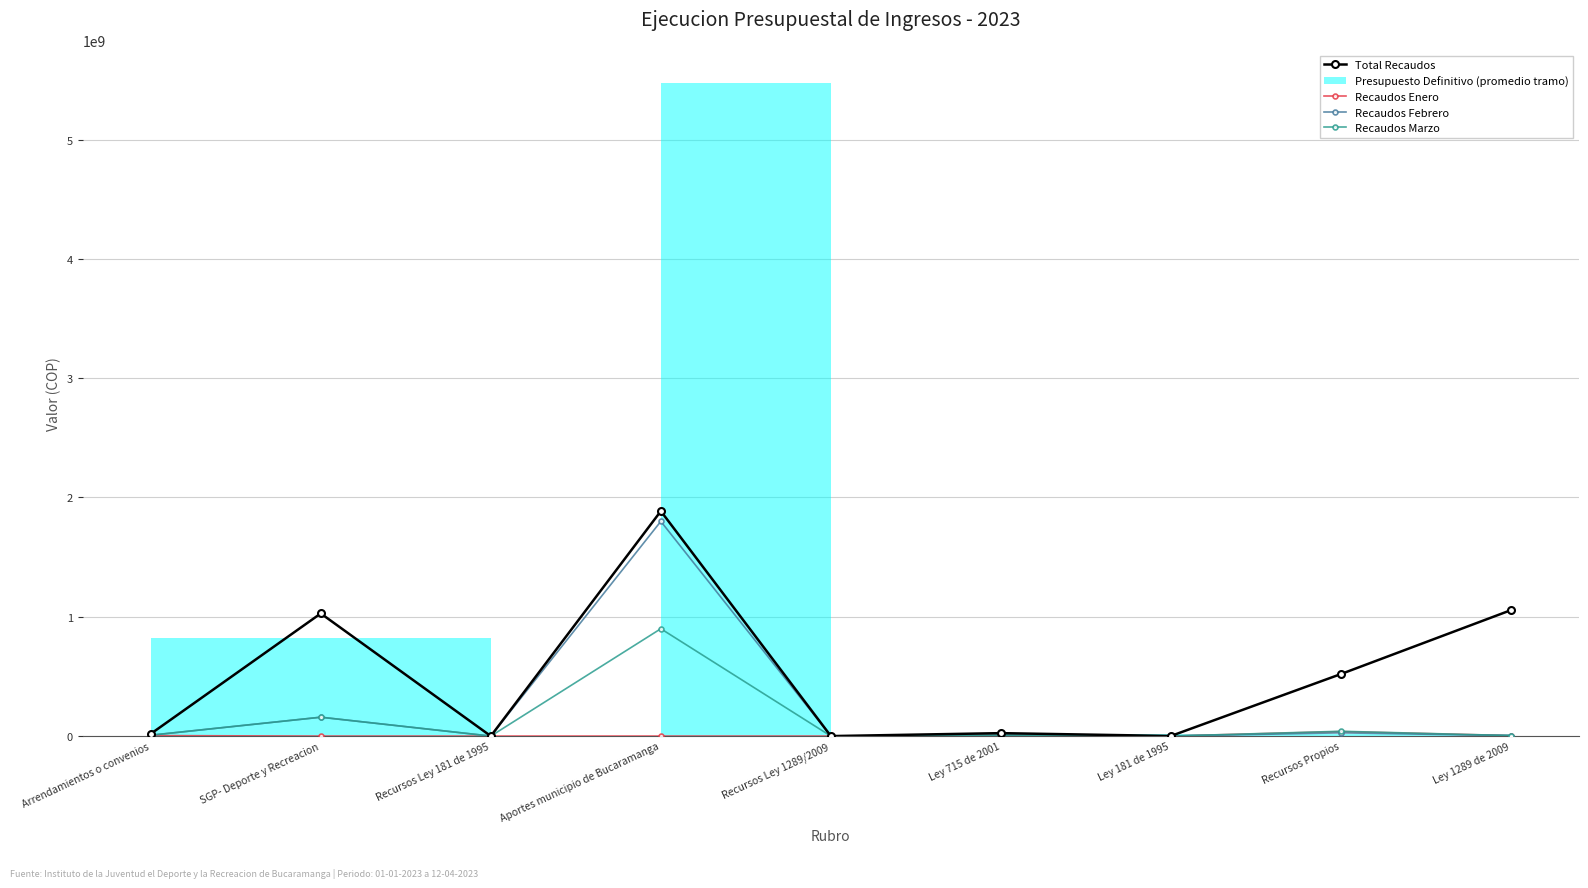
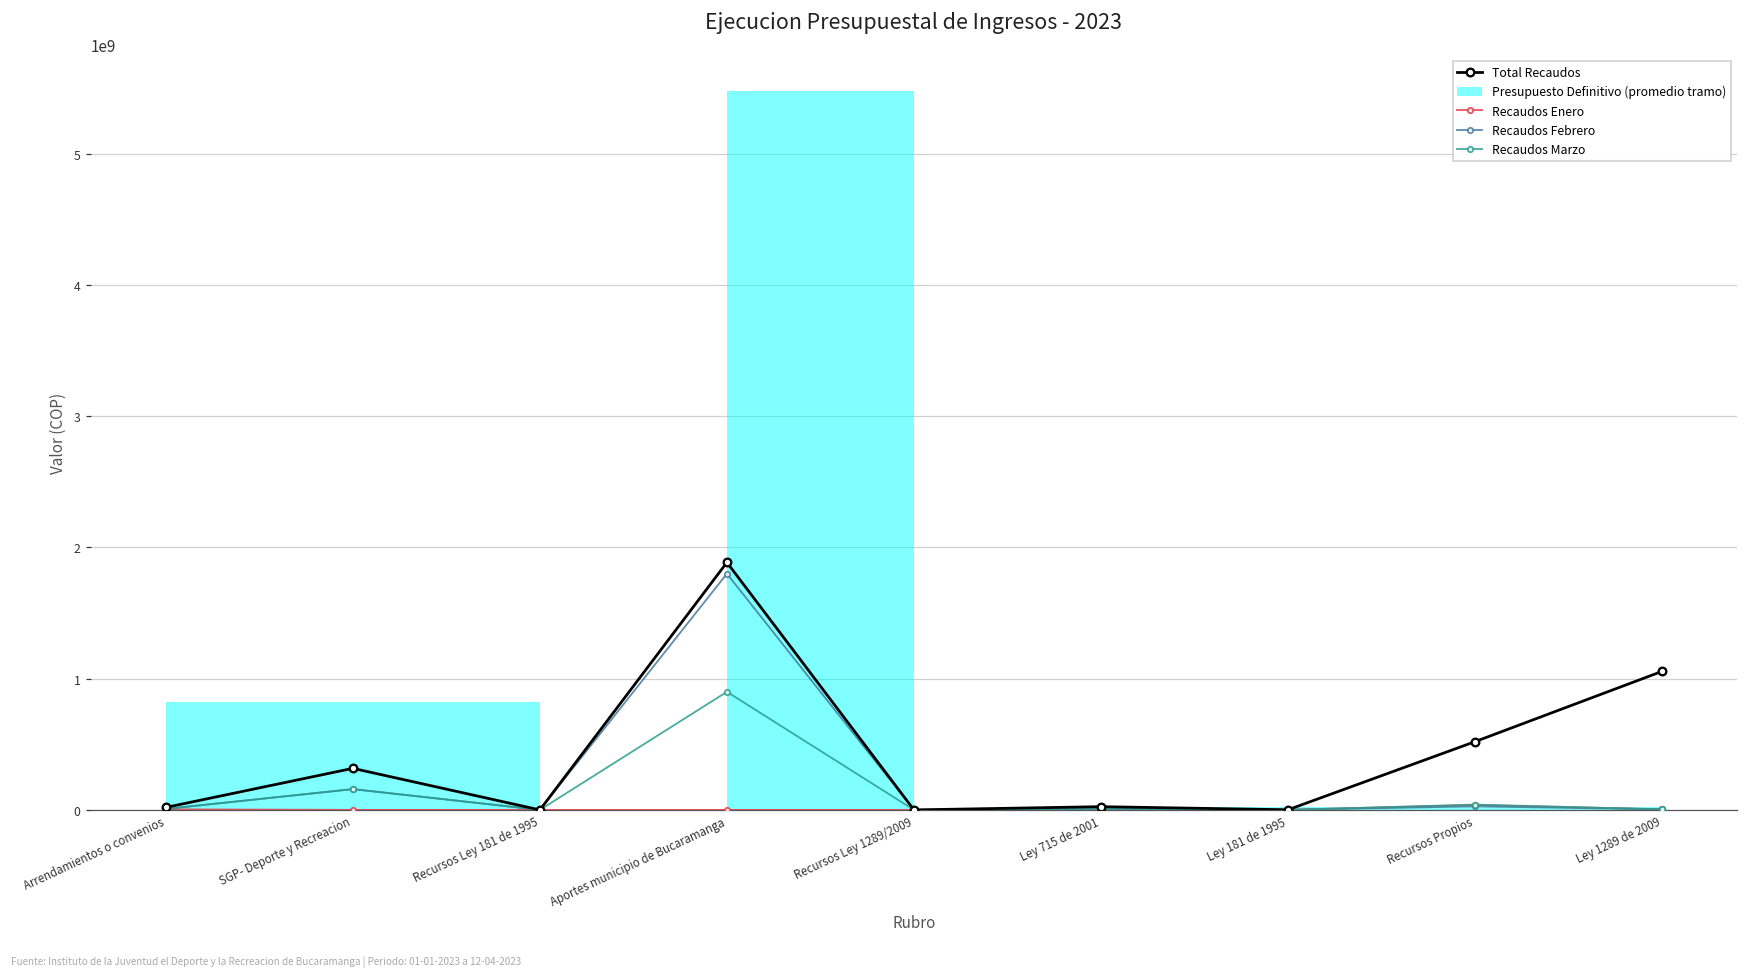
Total Recaudos, SGP- Deporte y Recreacion: 1030000000 -> 320000000
